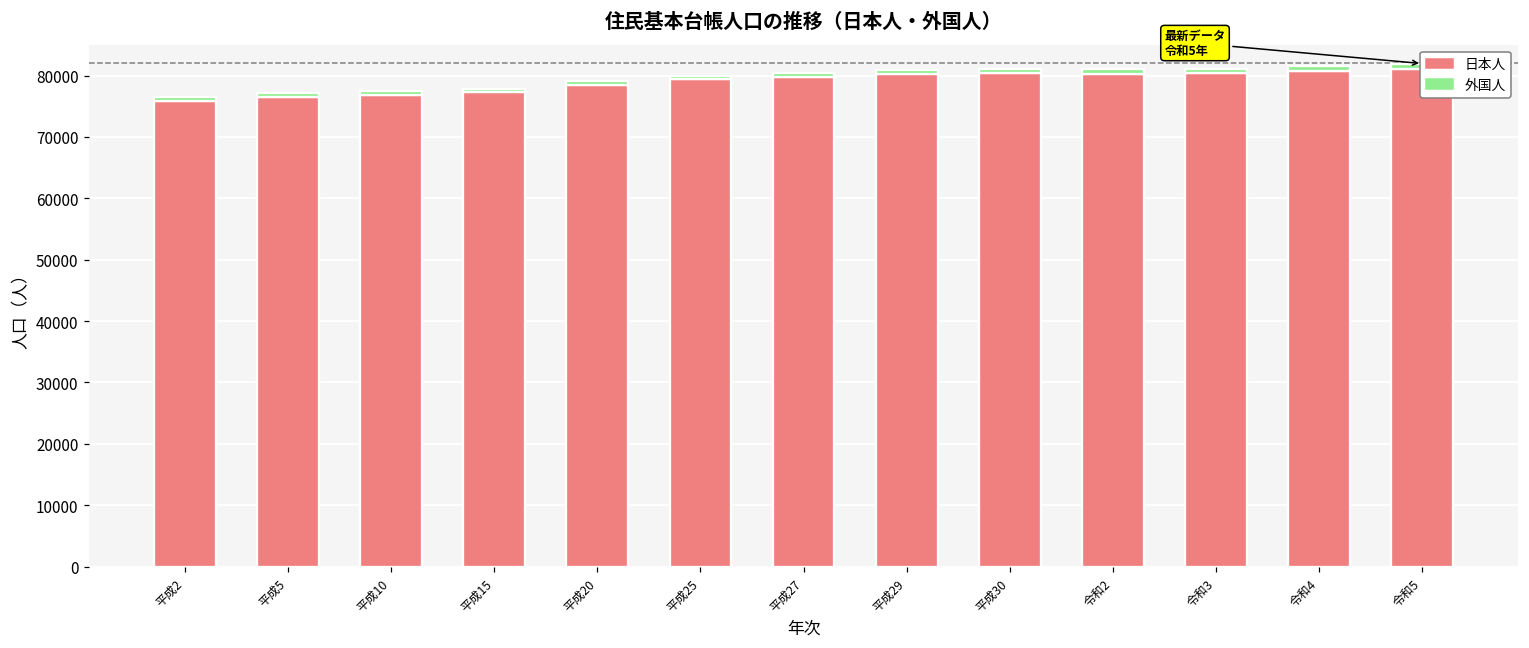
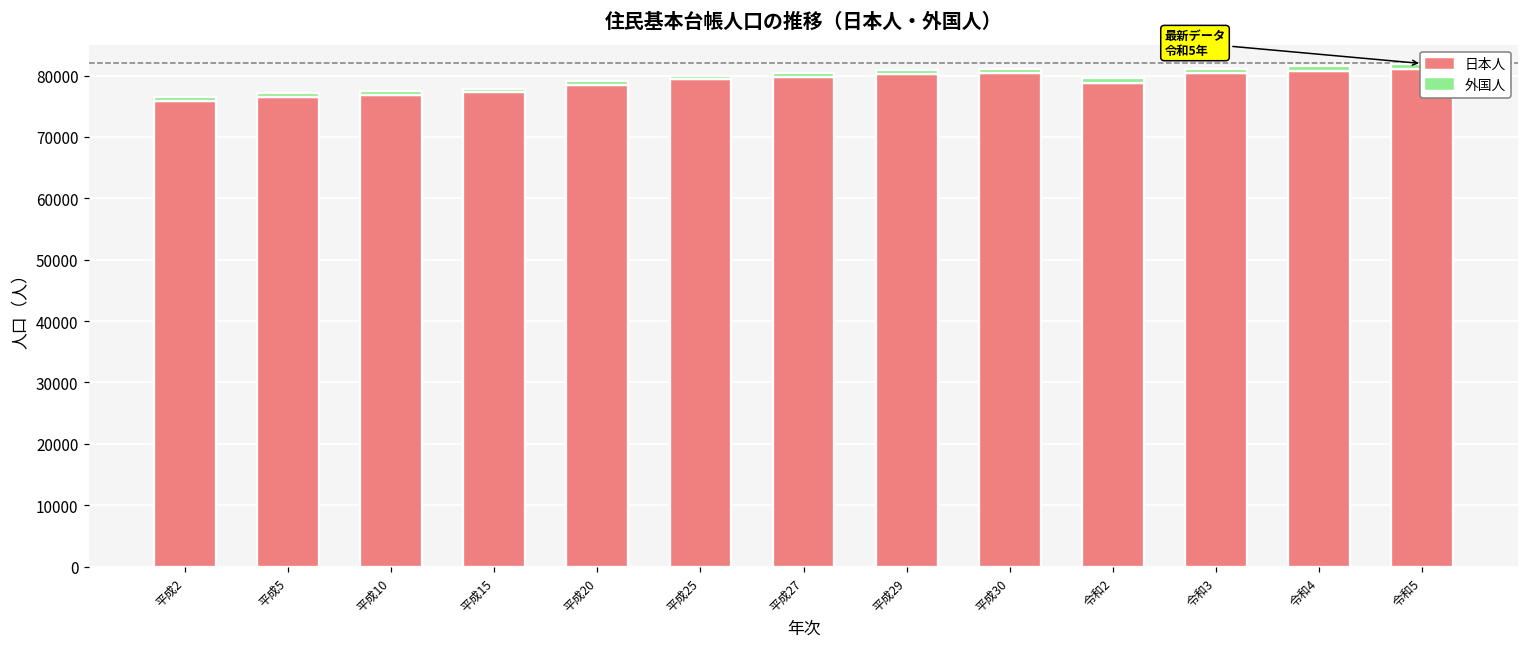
日本人, 令和2: 80000 -> 79000
